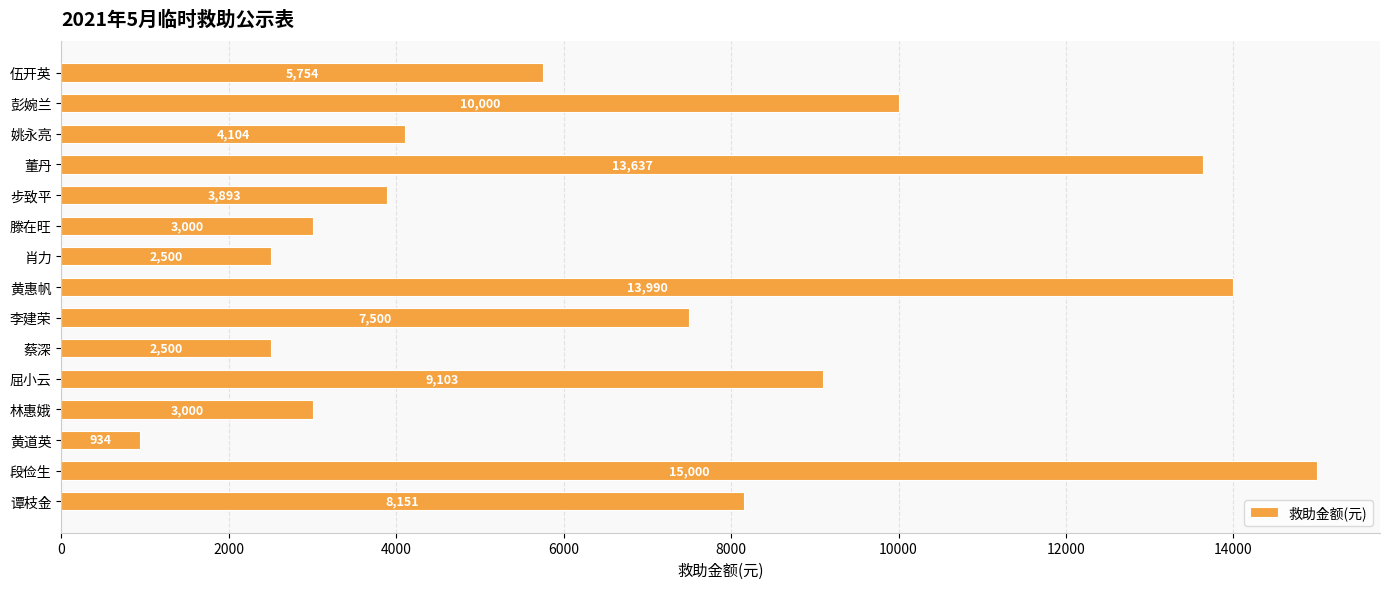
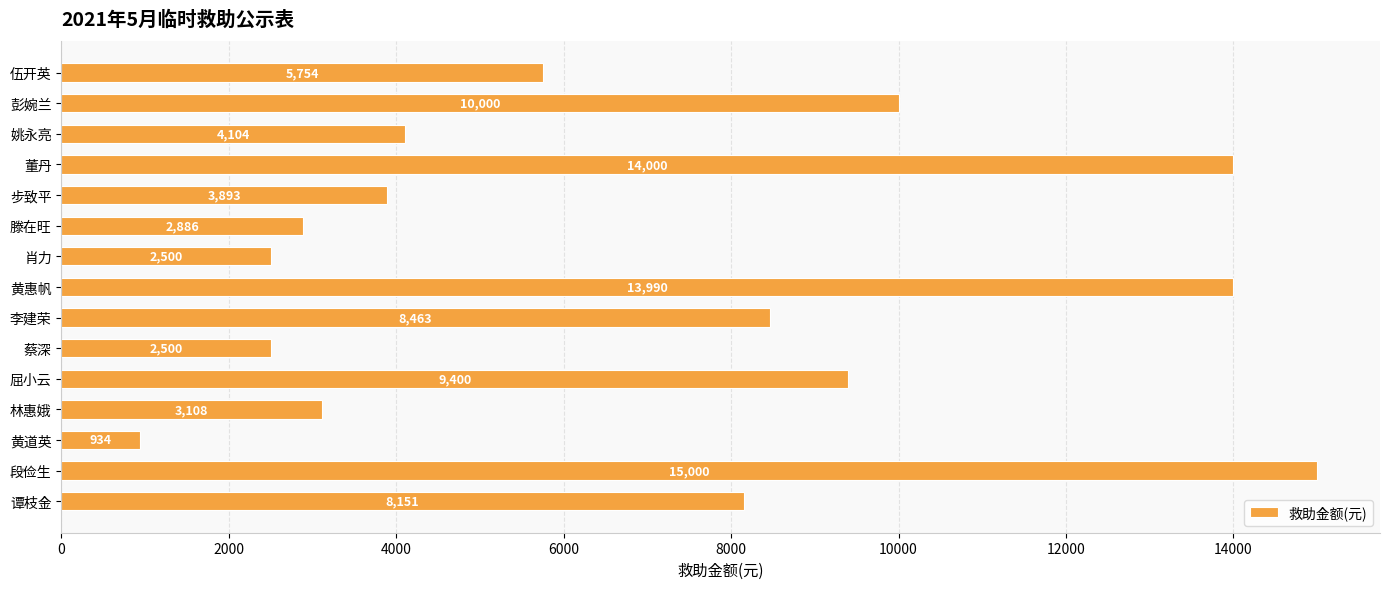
董丹: 13,637 -> 14,000
滕在旺: 3,000 -> 2,886
李建荣: 7,500 -> 8,463
屈小云: 9,103 -> 9,400
林惠娥: 3,000 -> 3,108
